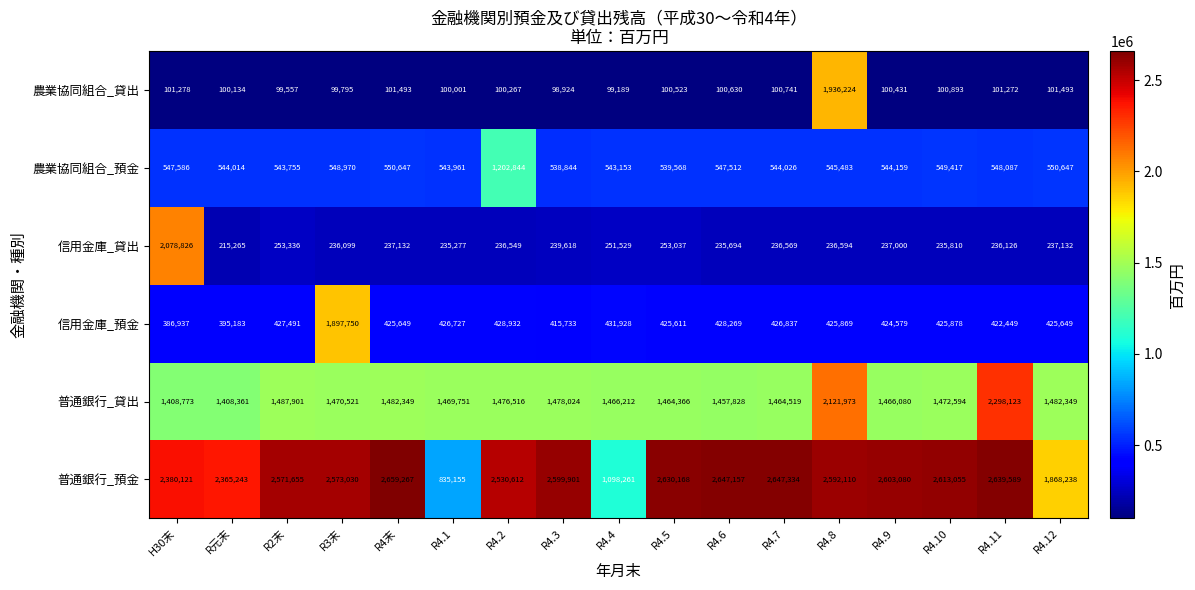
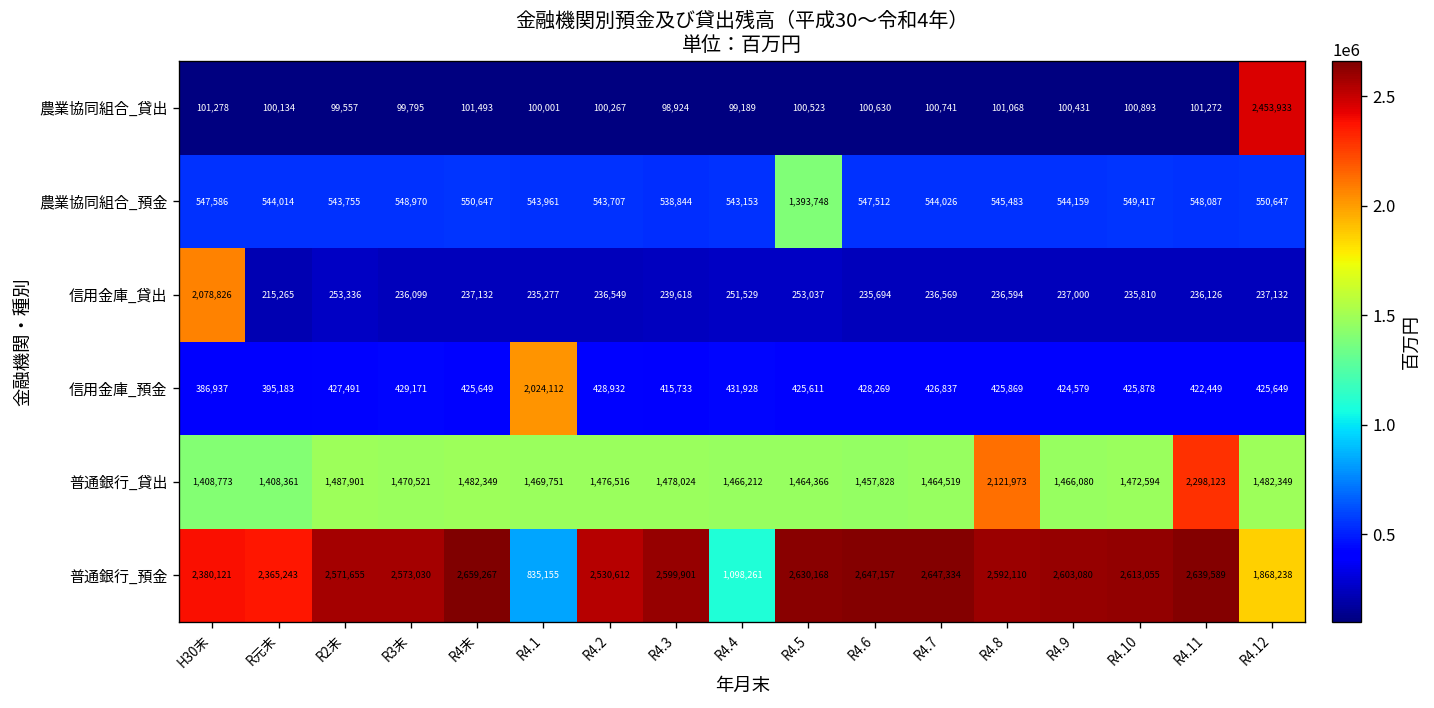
農業協同組合_貸出, R4.8: 1,936,224 -> 101,068
農業協同組合_貸出, R4.12: 101,493 -> 2,453,933
農業協同組合_預金, R4.2: 1,202,844 -> 543,707
農業協同組合_預金, R4.5: 539,568 -> 1,393,748
信用金庫_預金, R3末: 1,897,750 -> 429,171
信用金庫_預金, R4.1: 426,727 -> 2,024,112
